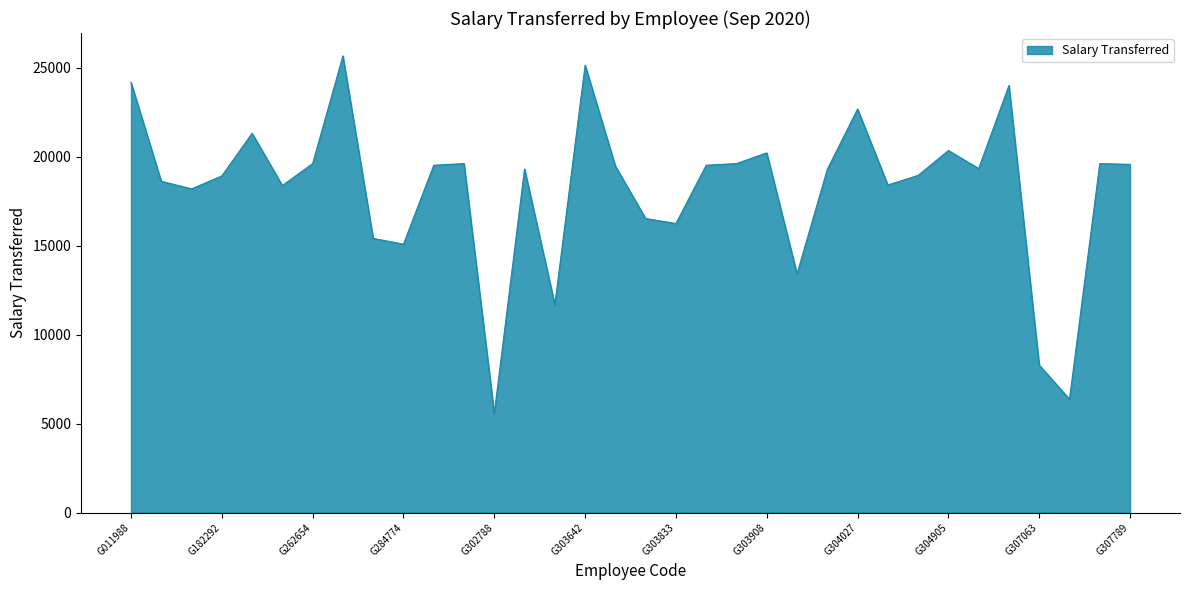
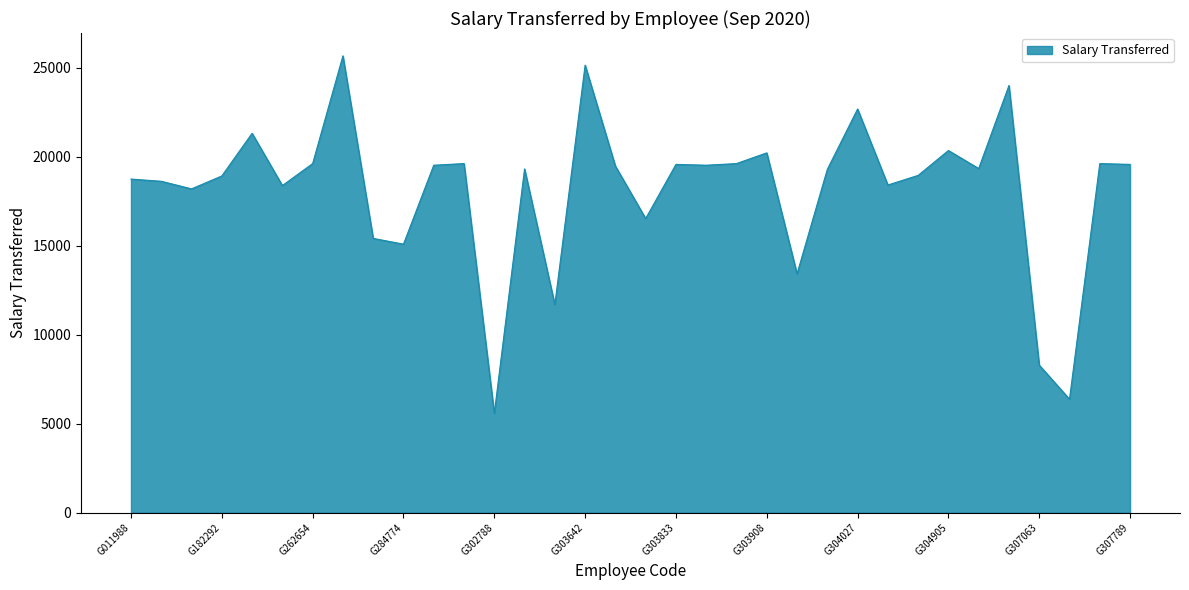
G011988: 24200 -> 18700
G303833: 16200 -> 19600
